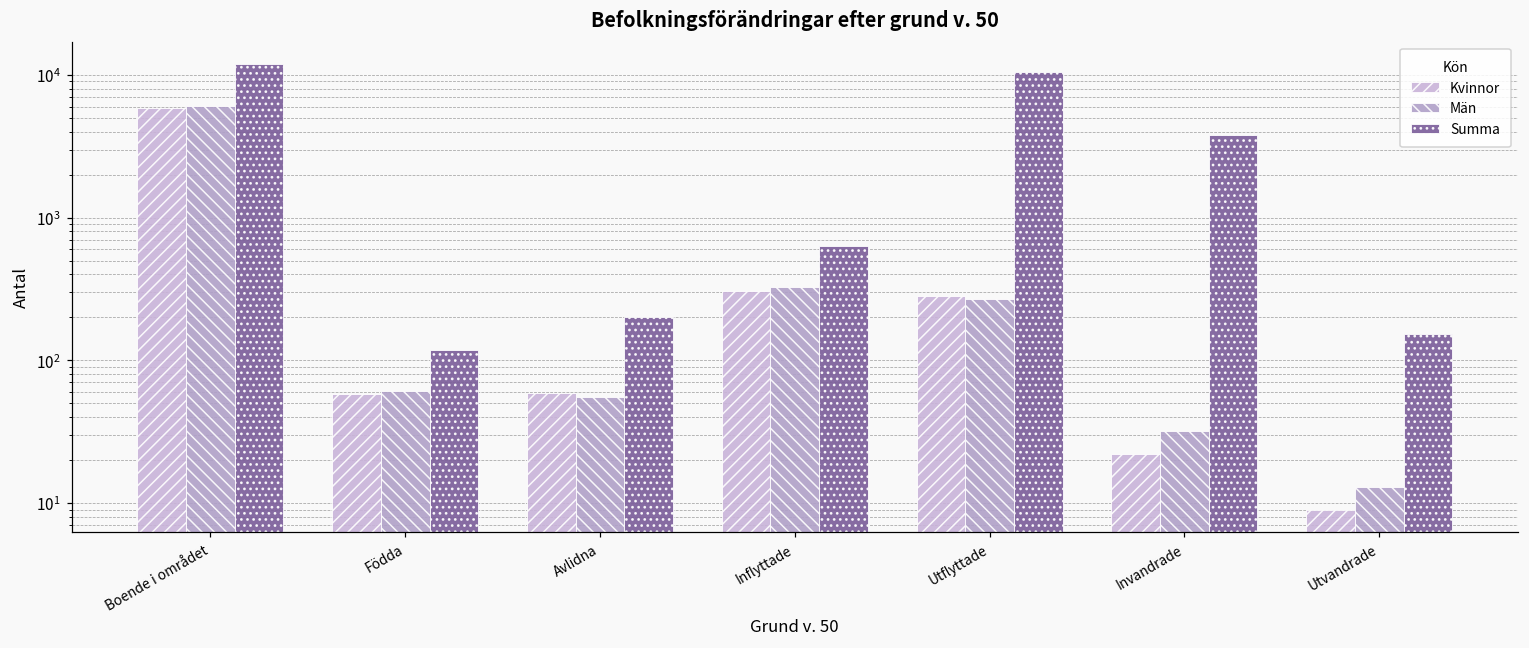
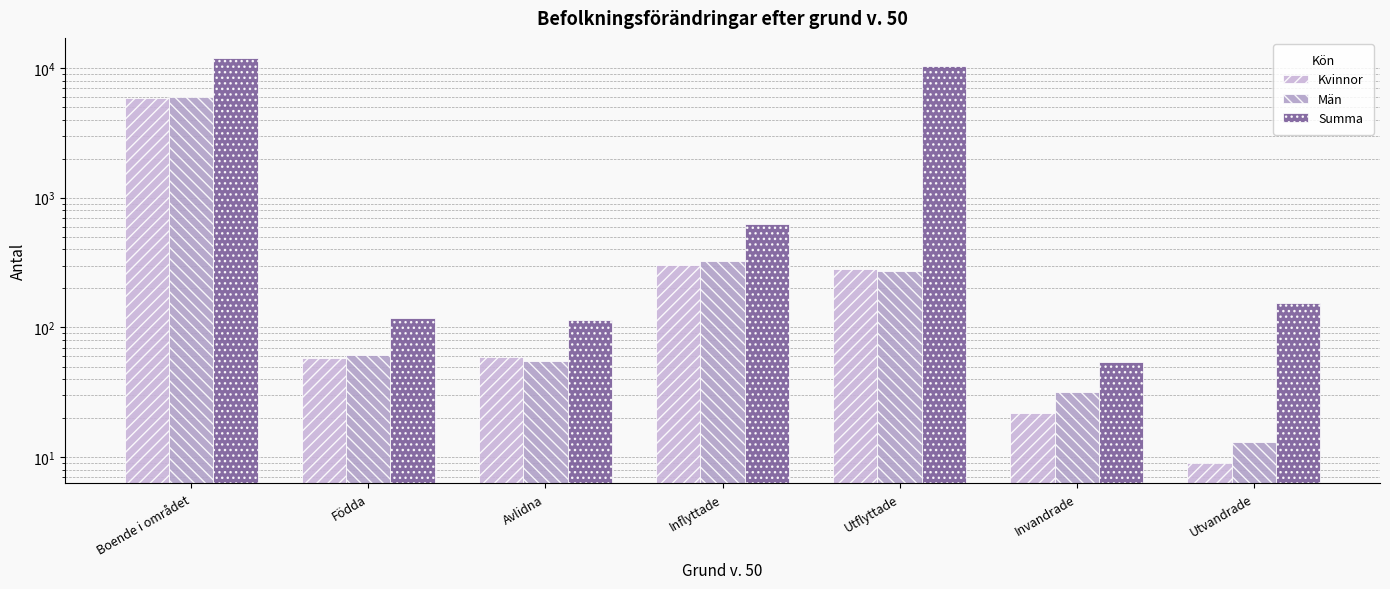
Summa, Avlidna: 200 -> 110
Summa, Invandrade: 3800 -> 54
